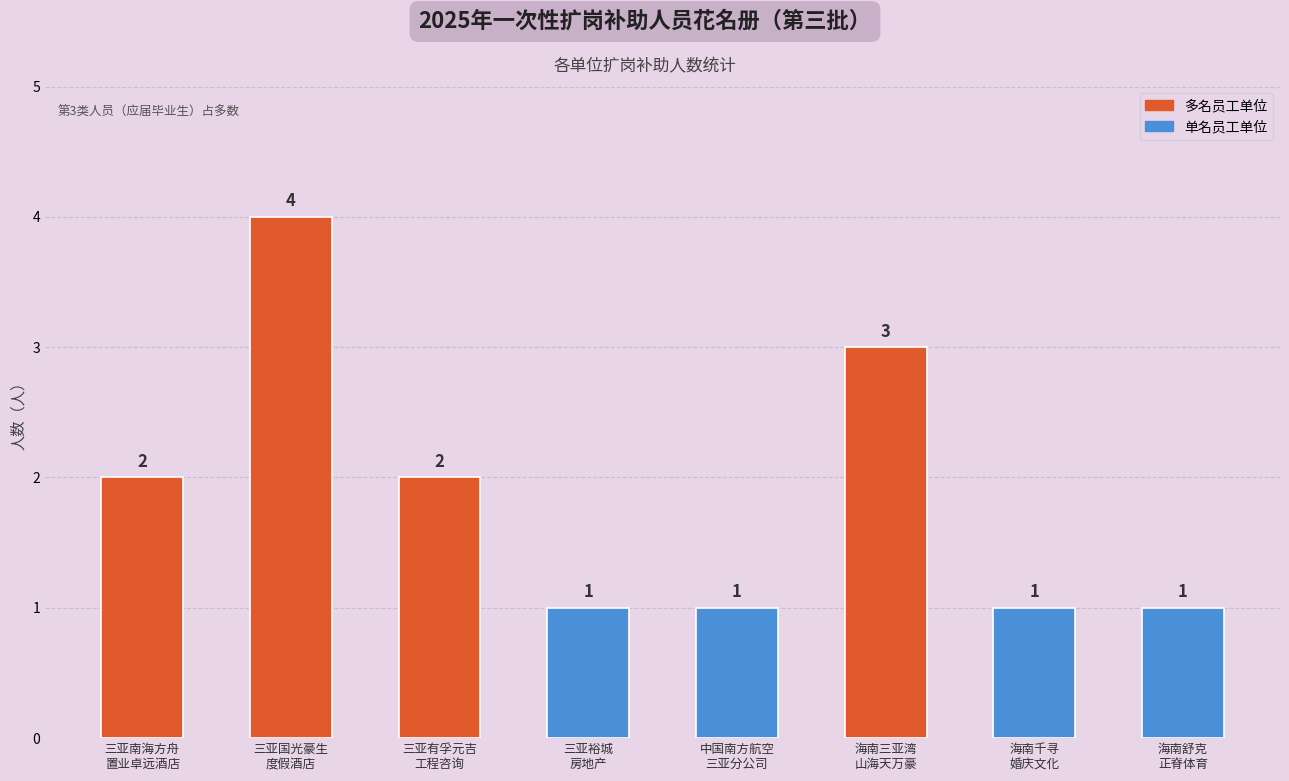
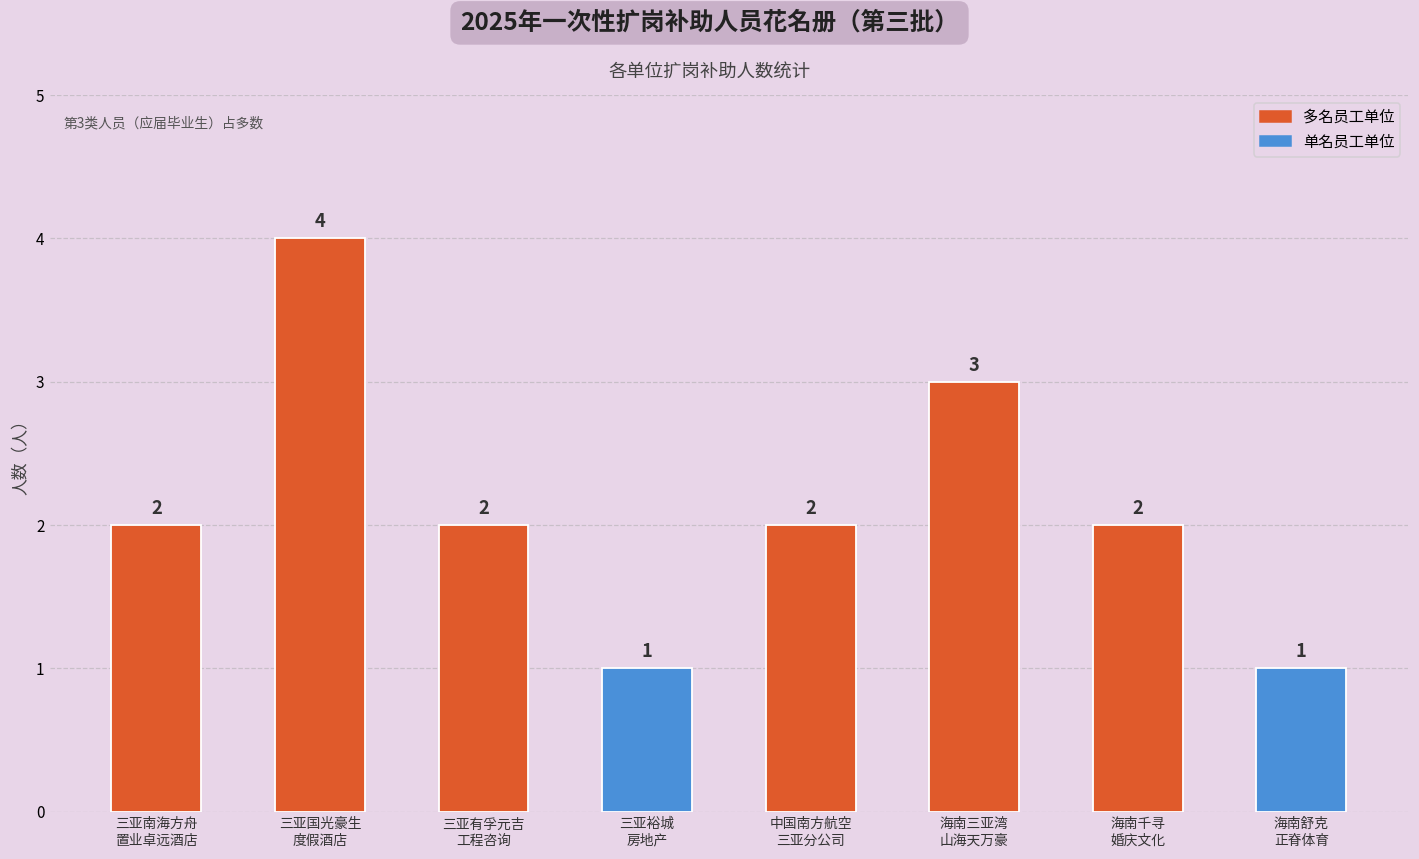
中国南方航空 三亚分公司: 1 -> 2
海南千寻 婚庆文化: 1 -> 2
